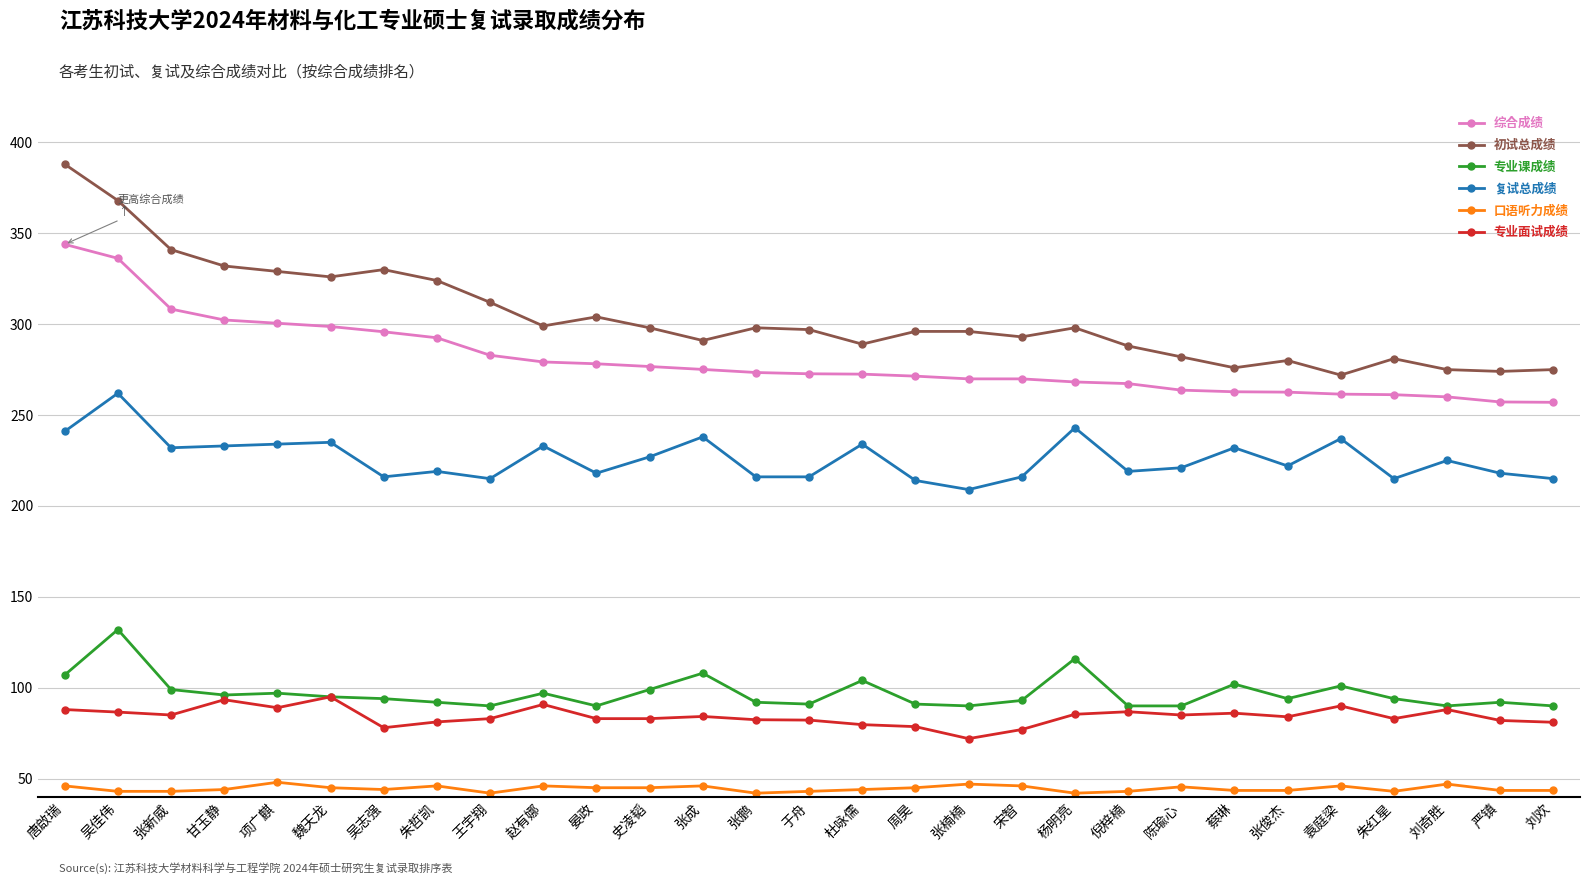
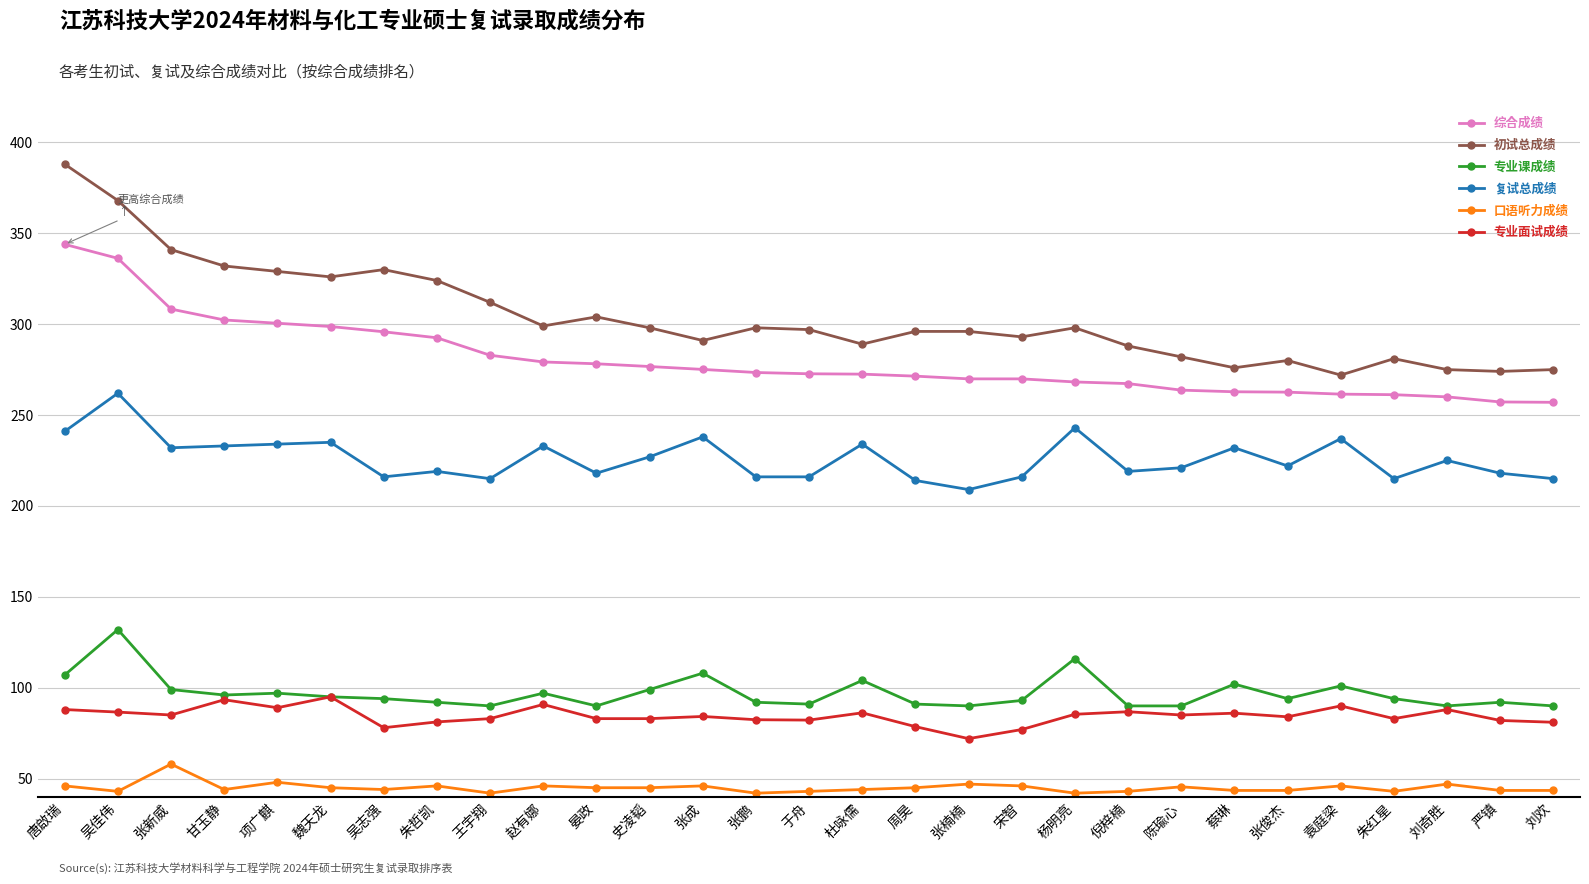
口语听力成绩, 张新威: 43 -> 58
专业面试成绩, 杜咏儒: 80 -> 86
